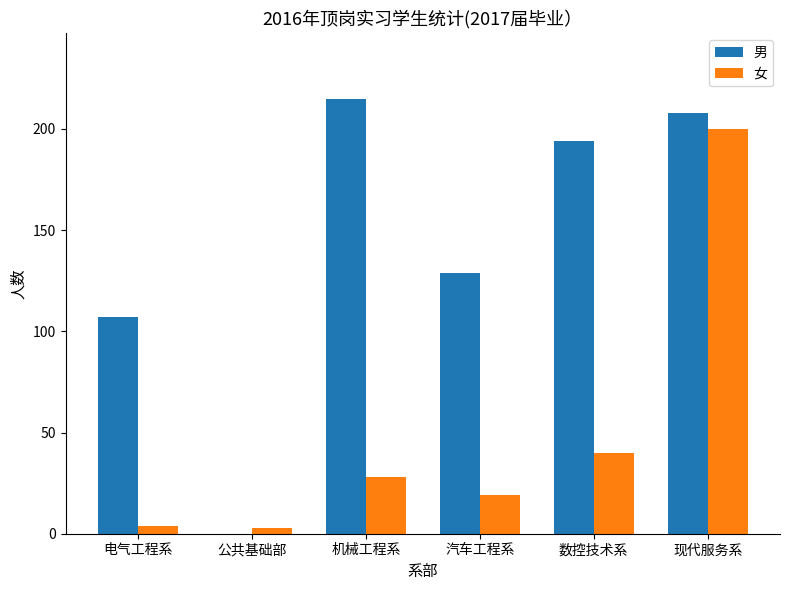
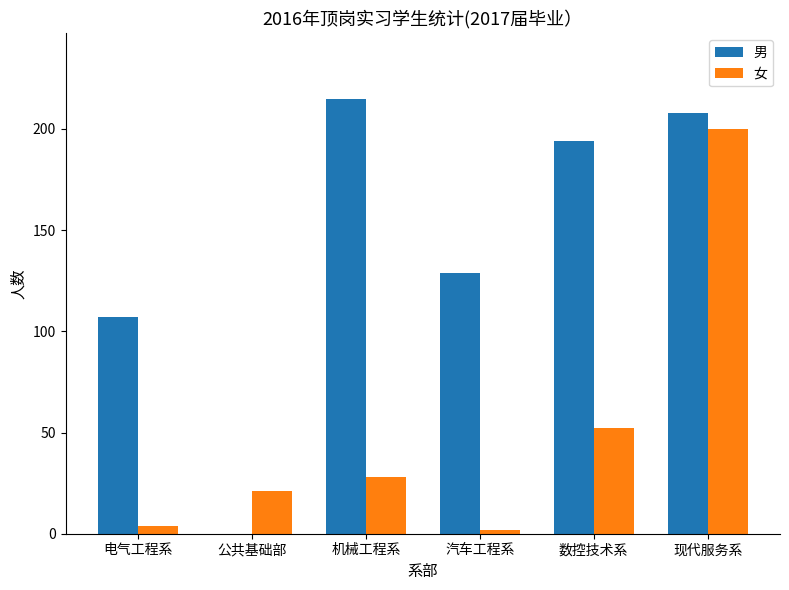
女, 公共基础部: 3 -> 21
女, 汽车工程系: 19 -> 2
女, 数控技术系: 40 -> 52
